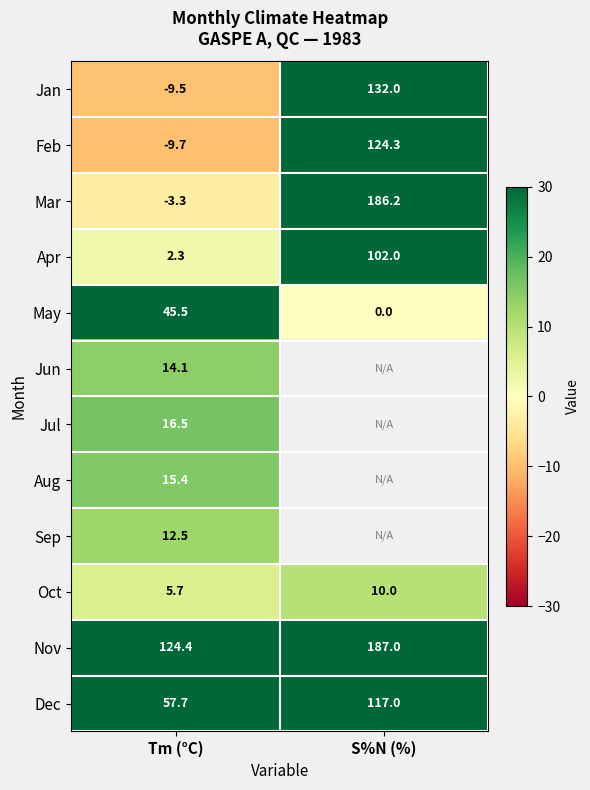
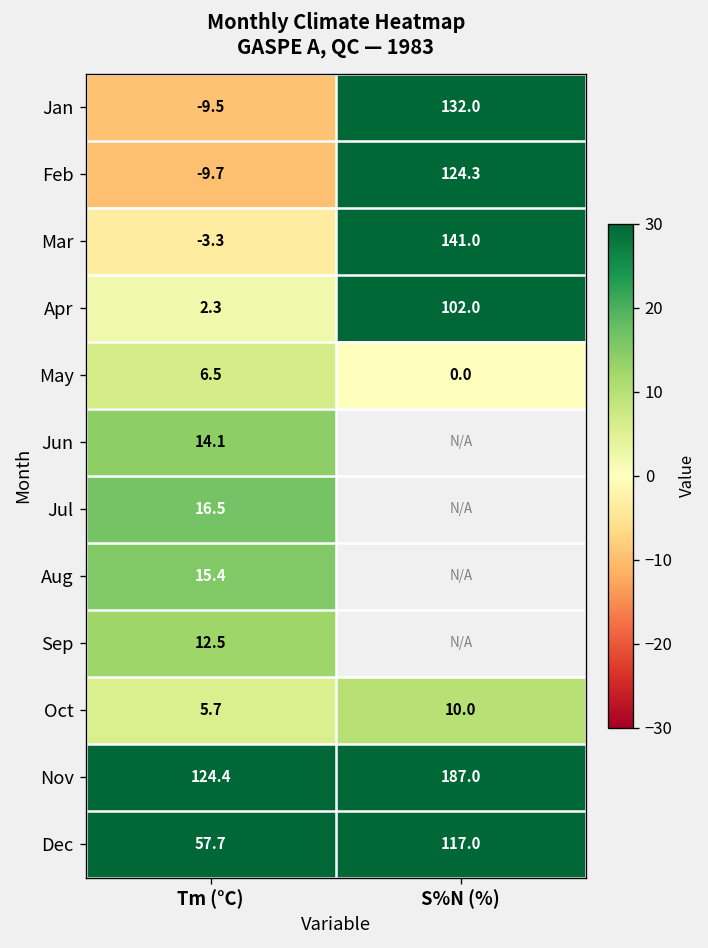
Mar, S%N (%): 186.2 -> 141.0
May, Tm (°C): 45.5 -> 6.5
